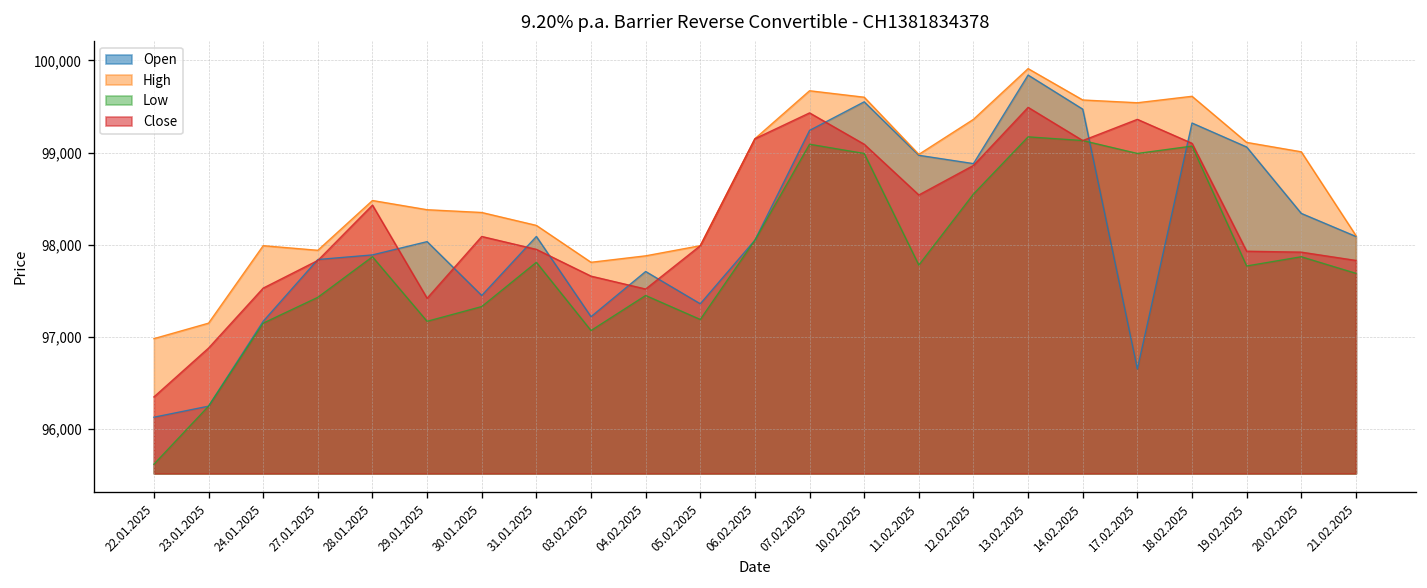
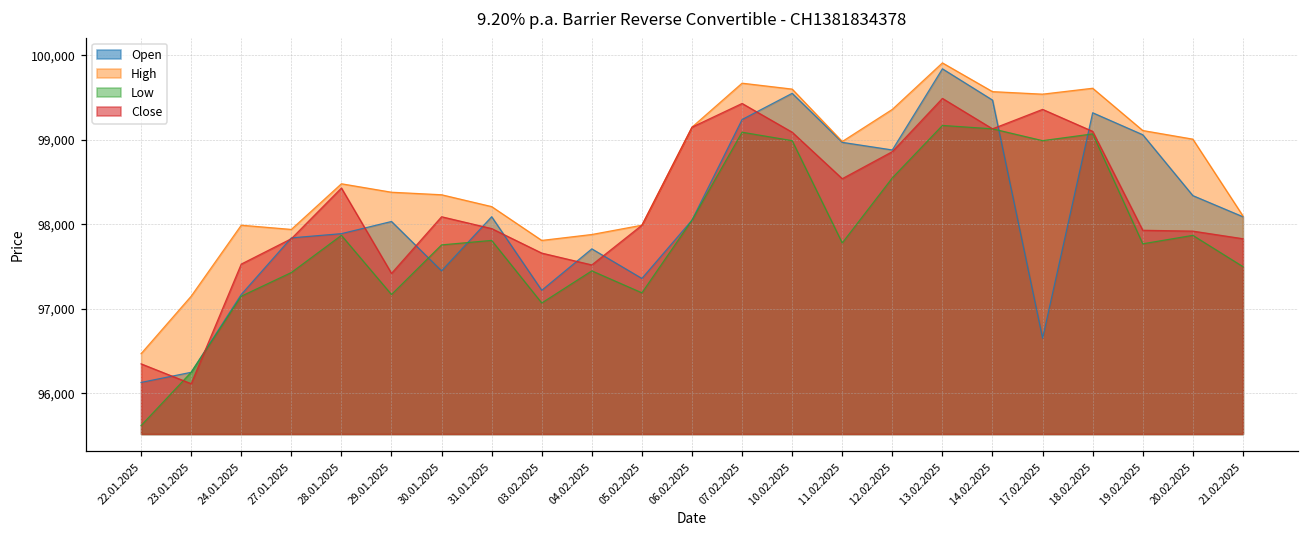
High, 22.01.2025: 97,000 -> 96,500
Close, 23.01.2025: 96,900 -> 96,100
Low, 30.01.2025: 97,300 -> 97,800
Low, 21.02.2025: 97,700 -> 97,500
